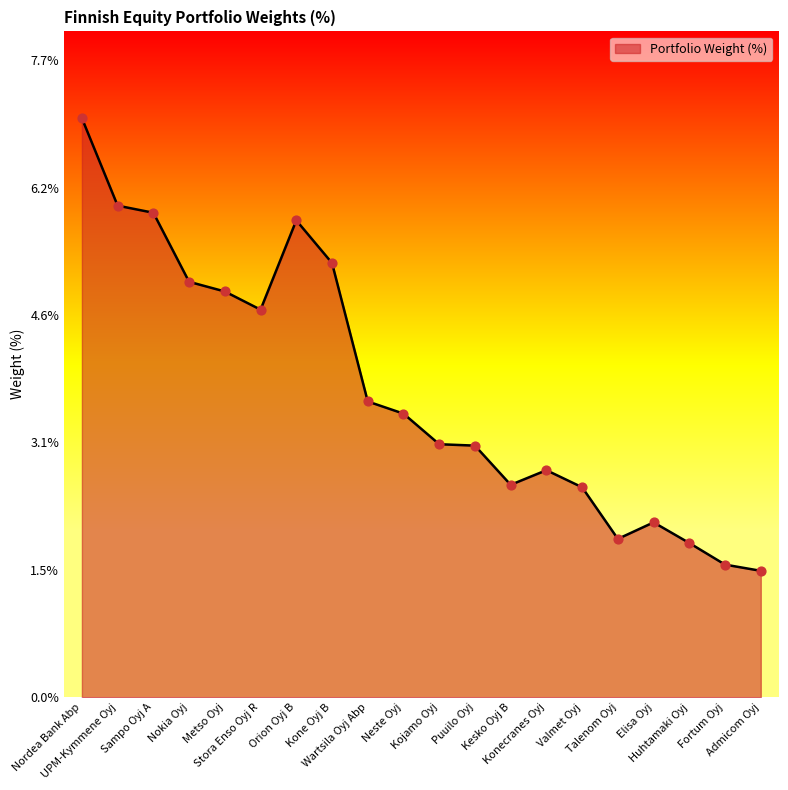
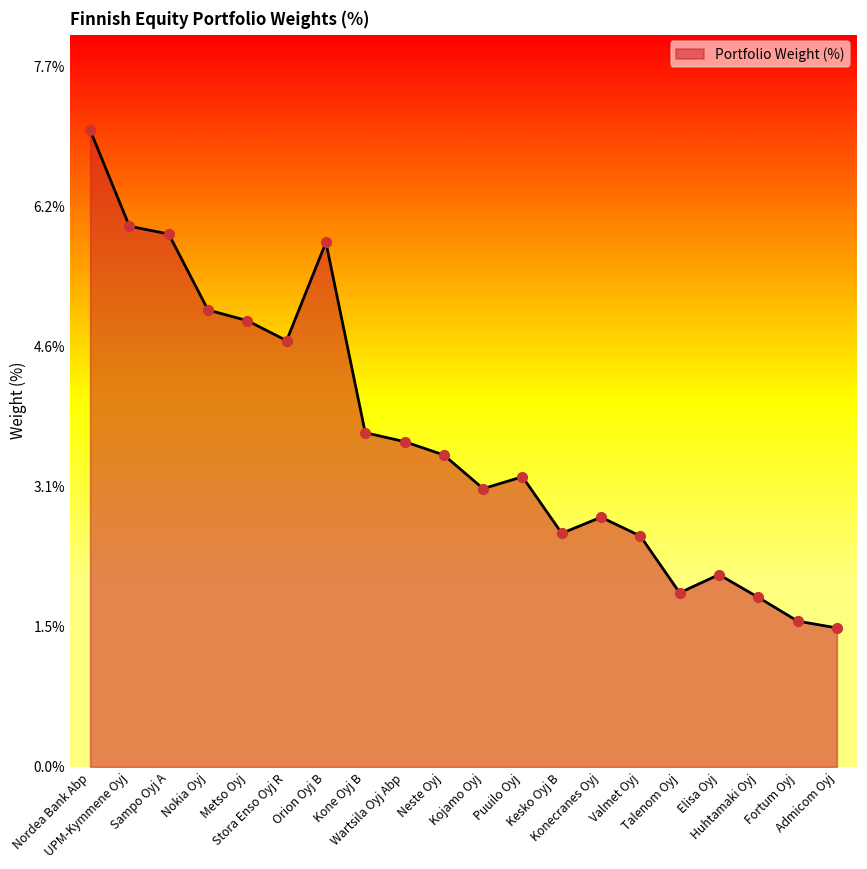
Kone Oyj B: 5.3% -> 3.7%
Puuilo Oyj: 3.0% -> 3.2%
